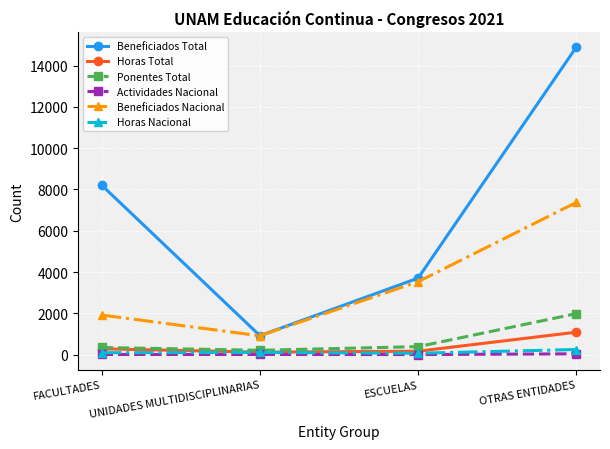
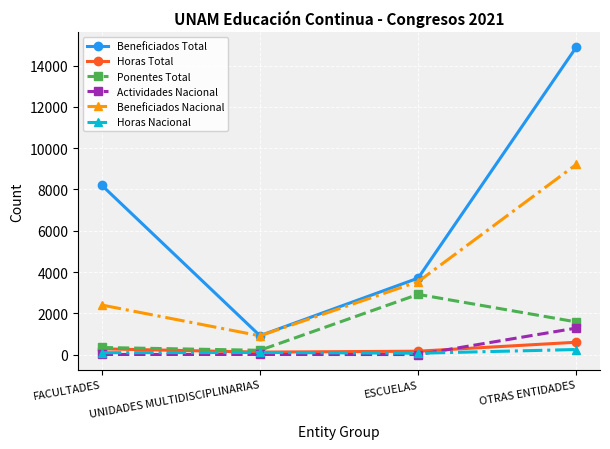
Beneficiados Nacional, FACULTADES: 1900 -> 2400
Ponentes Total, ESCUELAS: 400 -> 2900
Horas Total, OTRAS ENTIDADES: 1100 -> 600
Ponentes Total, OTRAS ENTIDADES: 2000 -> 1600
Actividades Nacional, OTRAS ENTIDADES: 0 -> 1300
Beneficiados Nacional, OTRAS ENTIDADES: 7400 -> 9200
